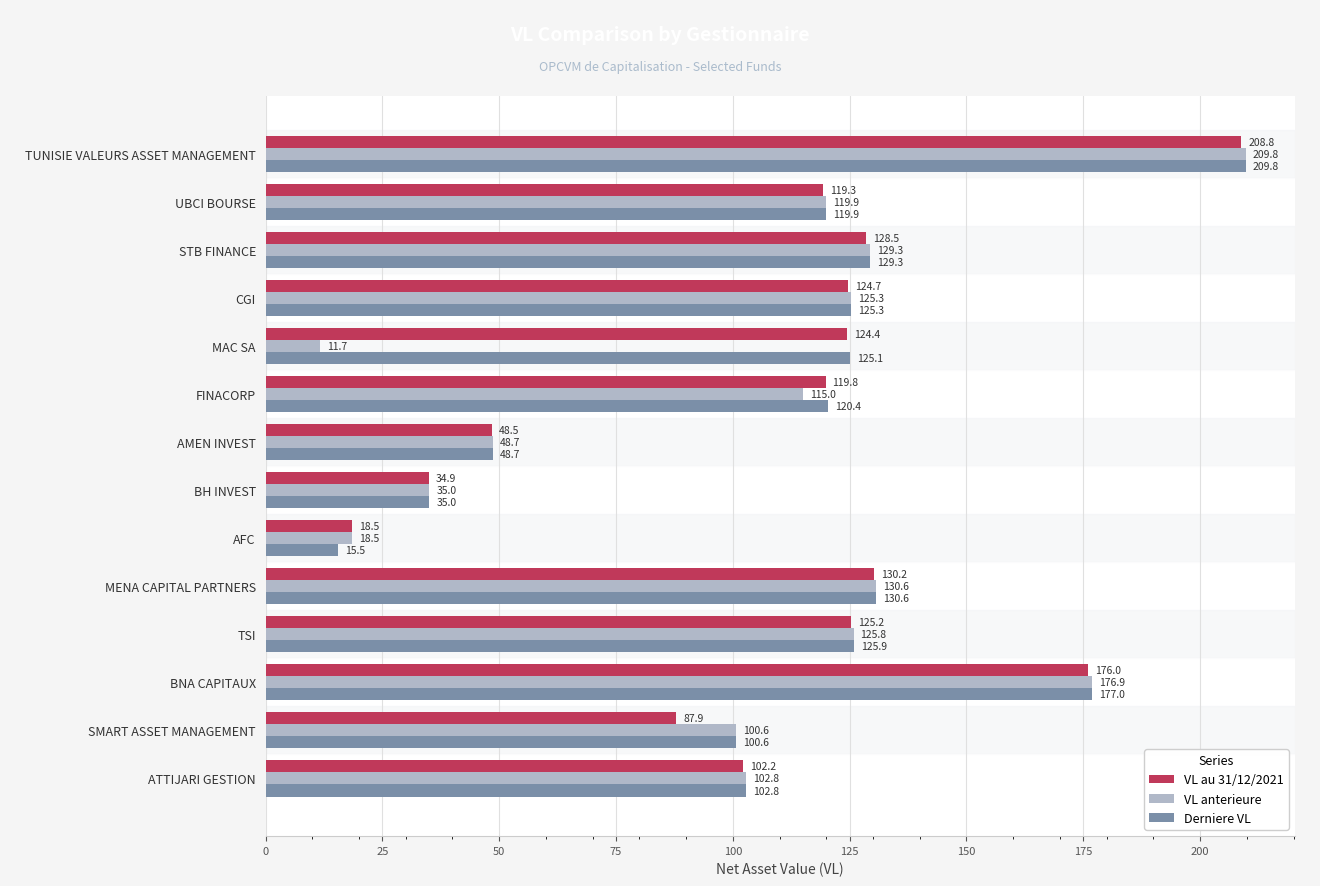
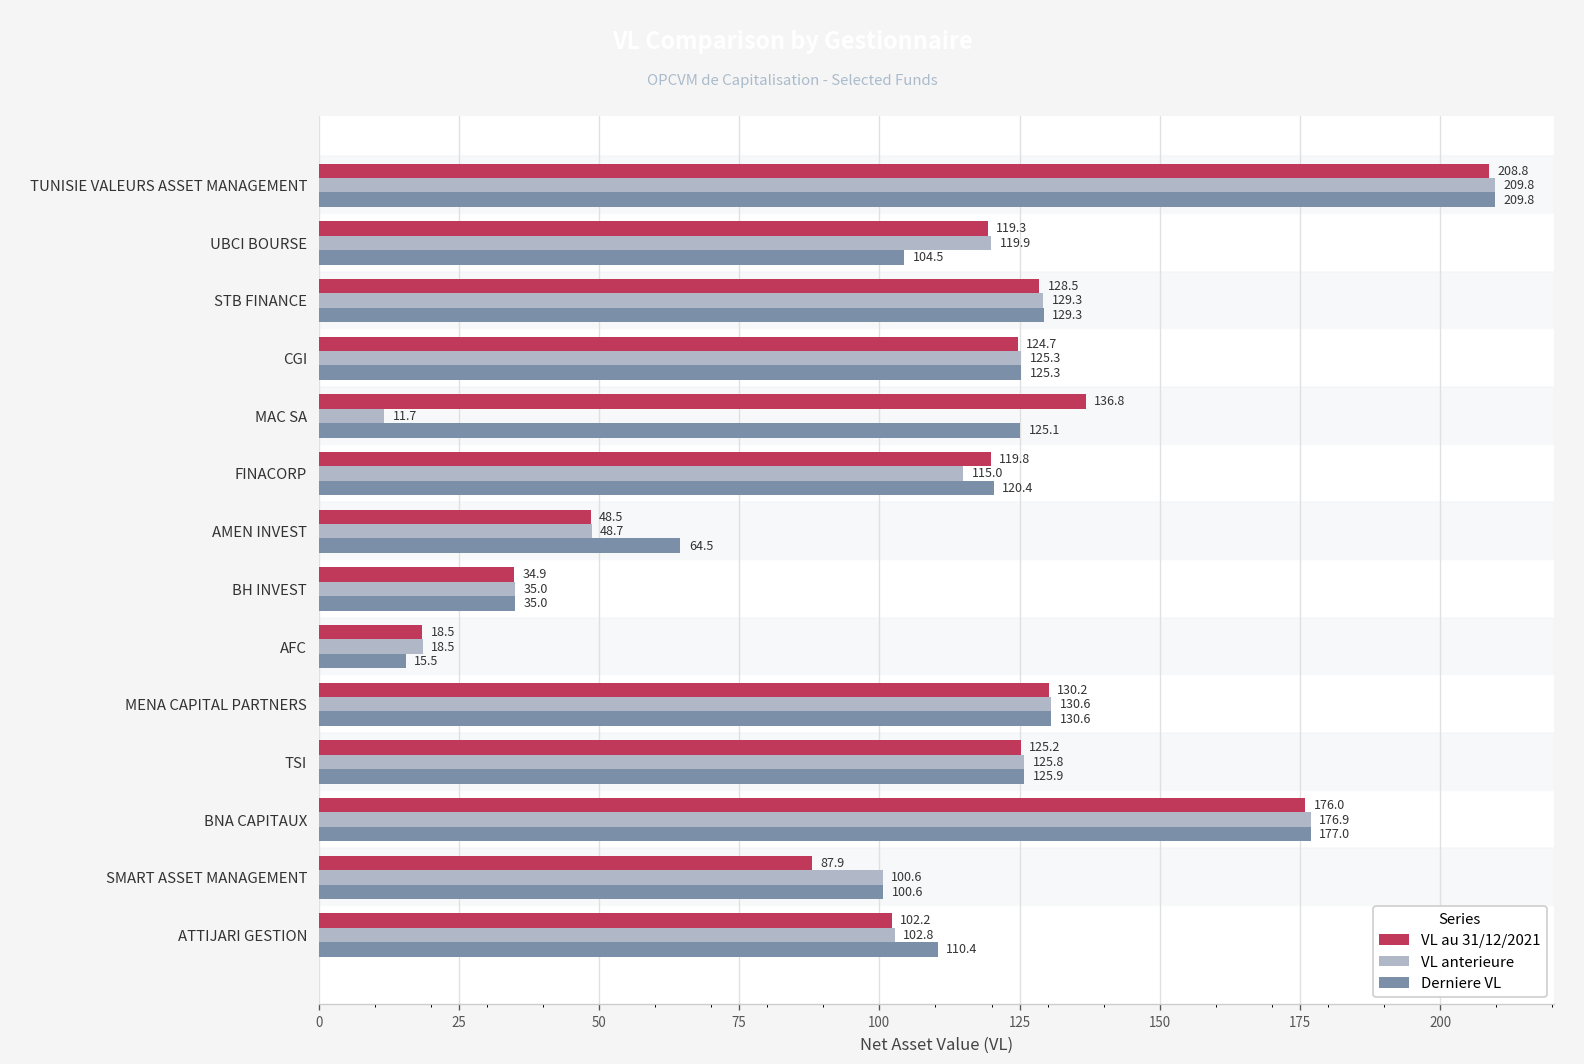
Derniere VL, UBCI BOURSE: 119.9 -> 104.5
VL au 31/12/2021, MAC SA: 124.4 -> 136.8
Derniere VL, AMEN INVEST: 48.7 -> 64.5
Derniere VL, ATTIJARI GESTION: 102.8 -> 110.4
